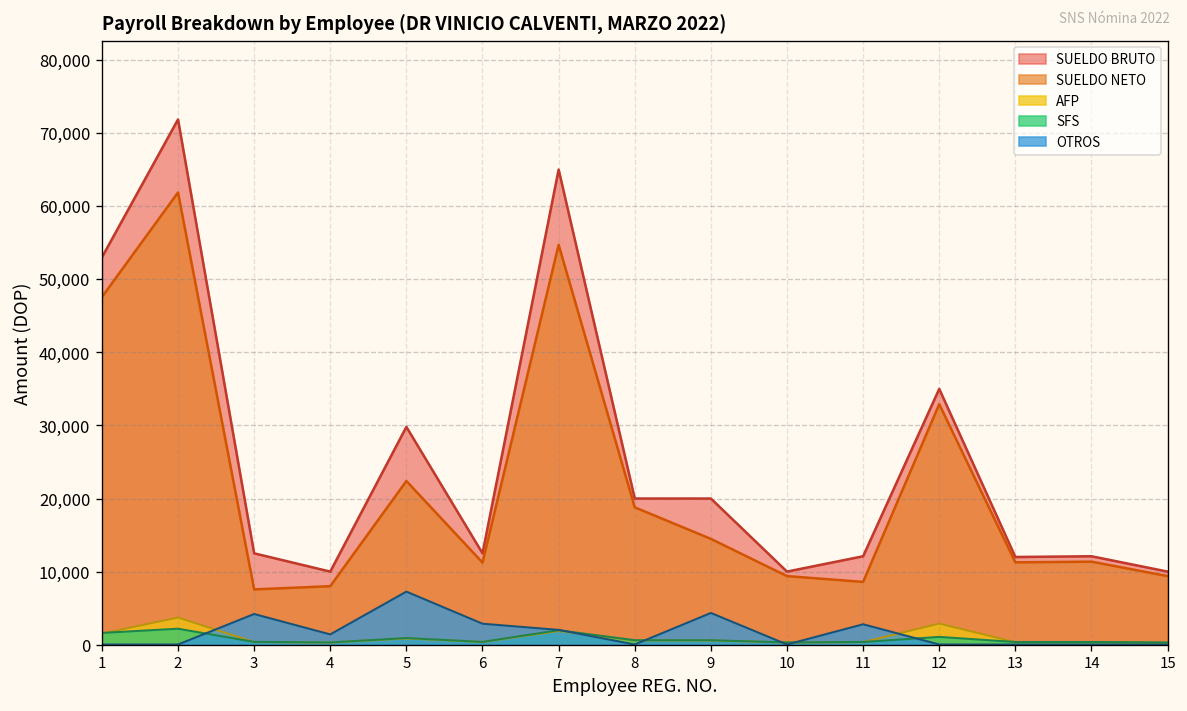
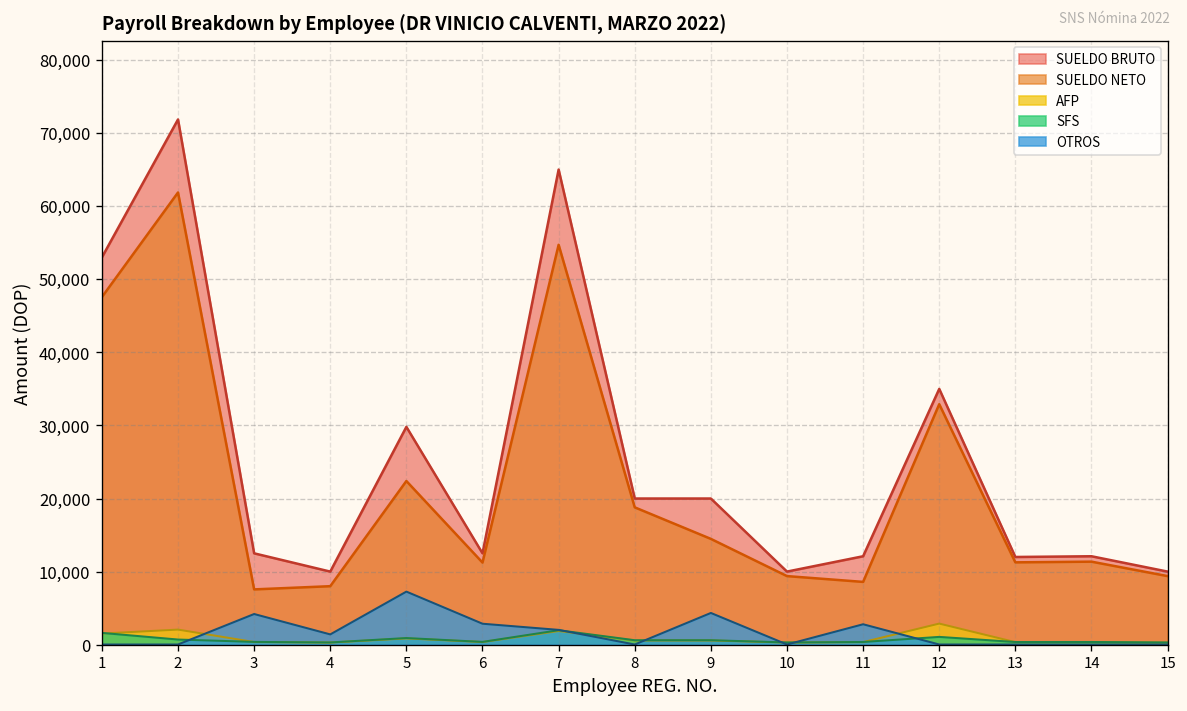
AFP, 2: 4,000 -> 2,000
SFS, 2: 2,000 -> 1,000
